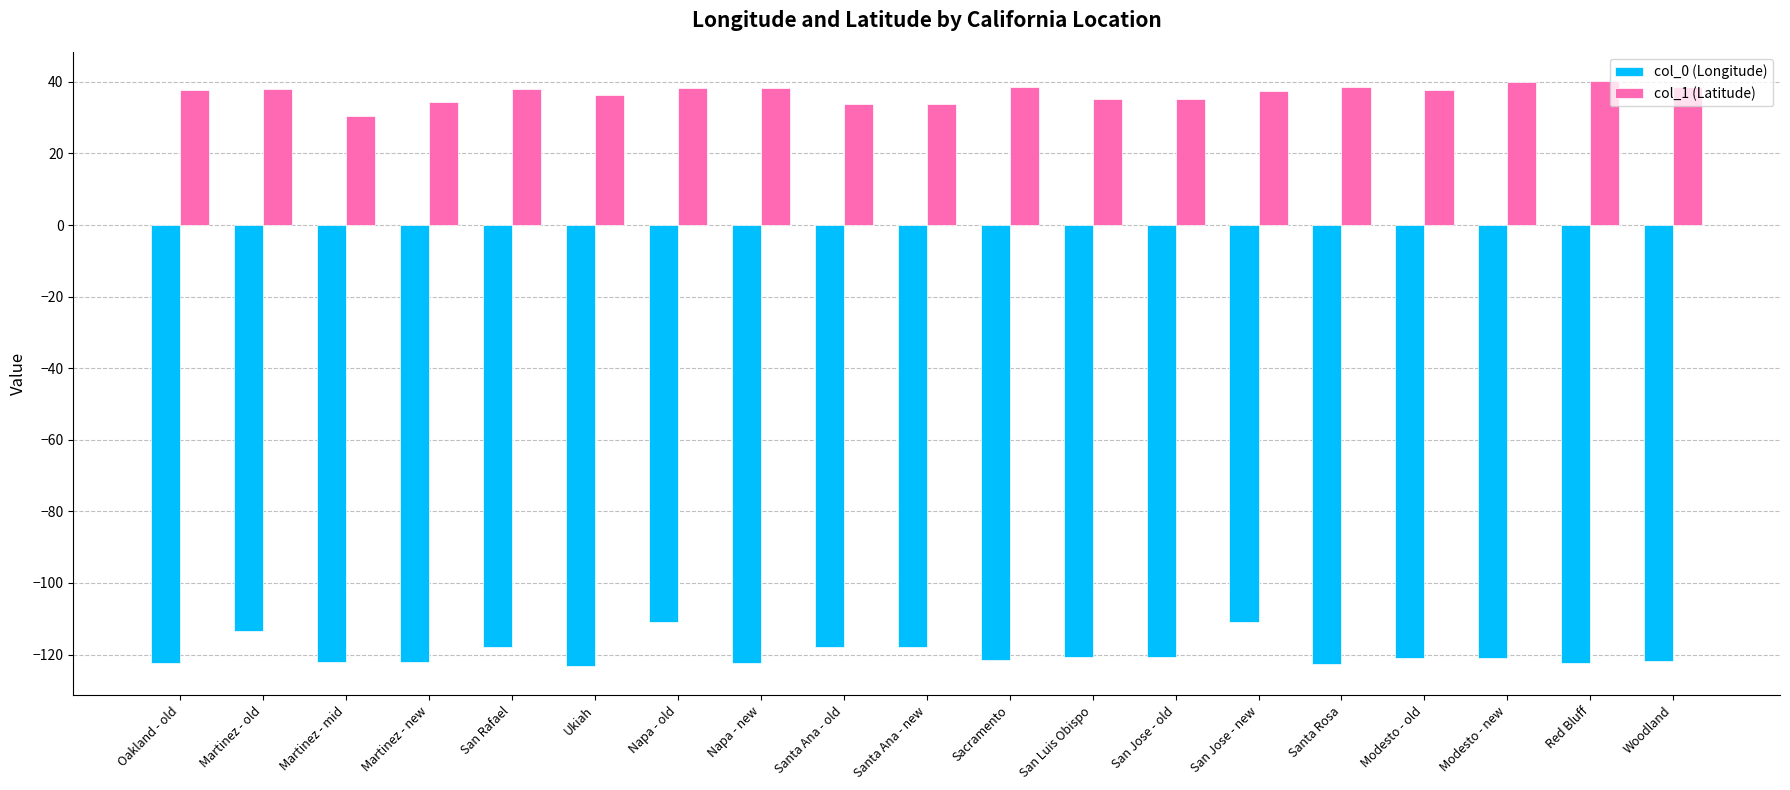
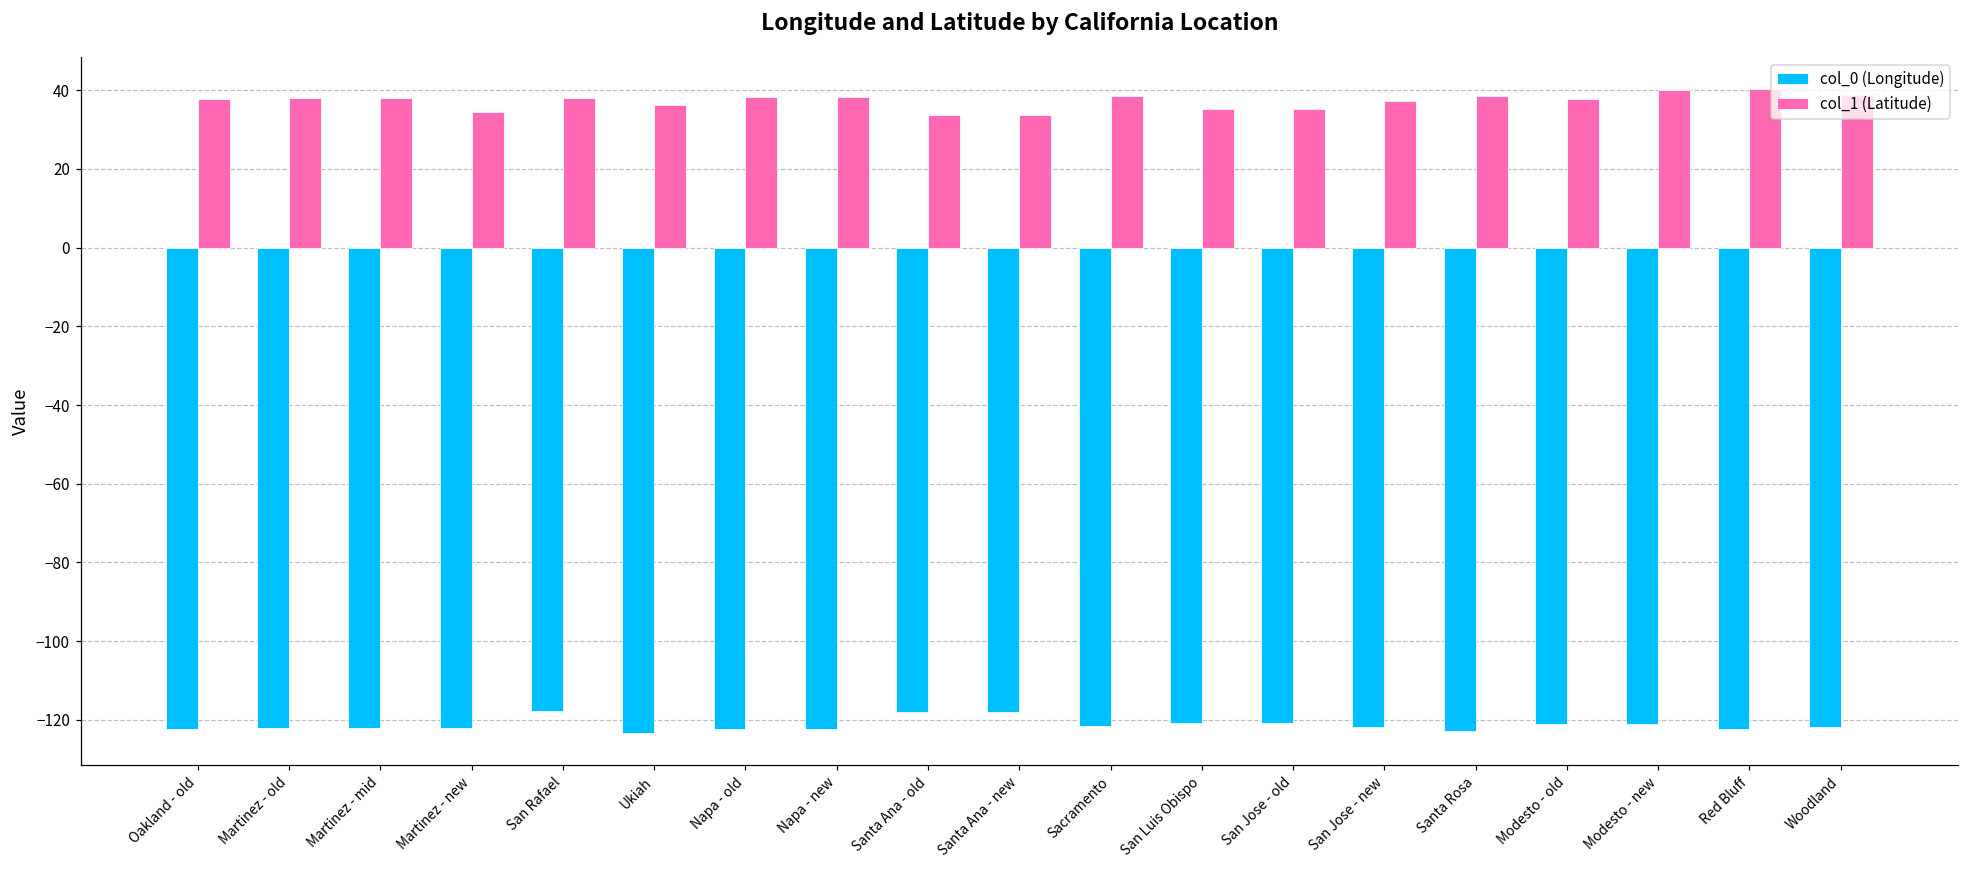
col_0 (Longitude), Martinez - old: -113 -> -122
col_1 (Latitude), Martinez - mid: 31 -> 38
col_0 (Longitude), Napa - old: -111 -> -122
col_0 (Longitude), San Jose - new: -111 -> -122
